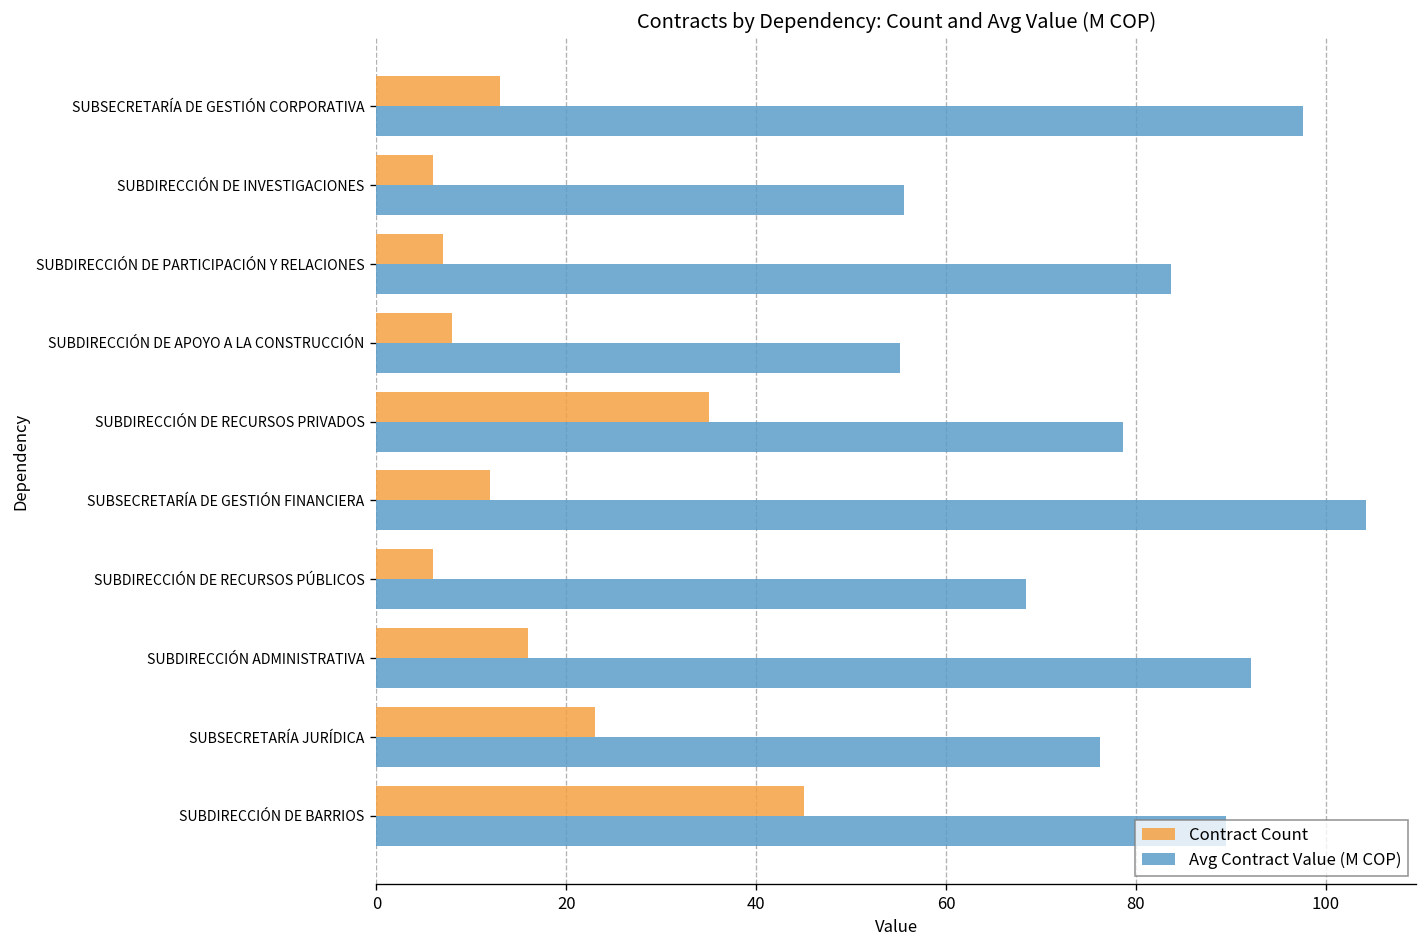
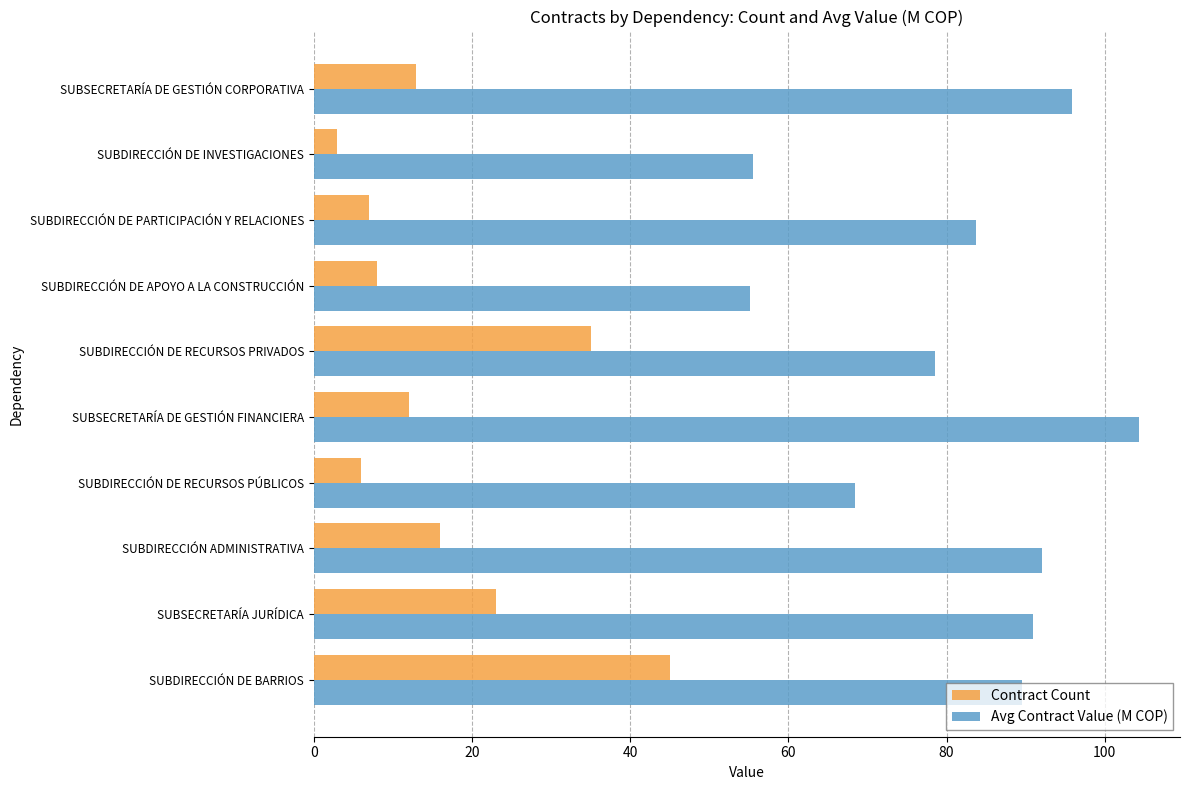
Avg Contract Value (M COP), SUBSECRETARÍA DE GESTIÓN CORPORATIVA: 98 -> 96
Contract Count, SUBDIRECCIÓN DE INVESTIGACIONES: 6 -> 3
Avg Contract Value (M COP), SUBSECRETARÍA JURÍDICA: 76 -> 91
